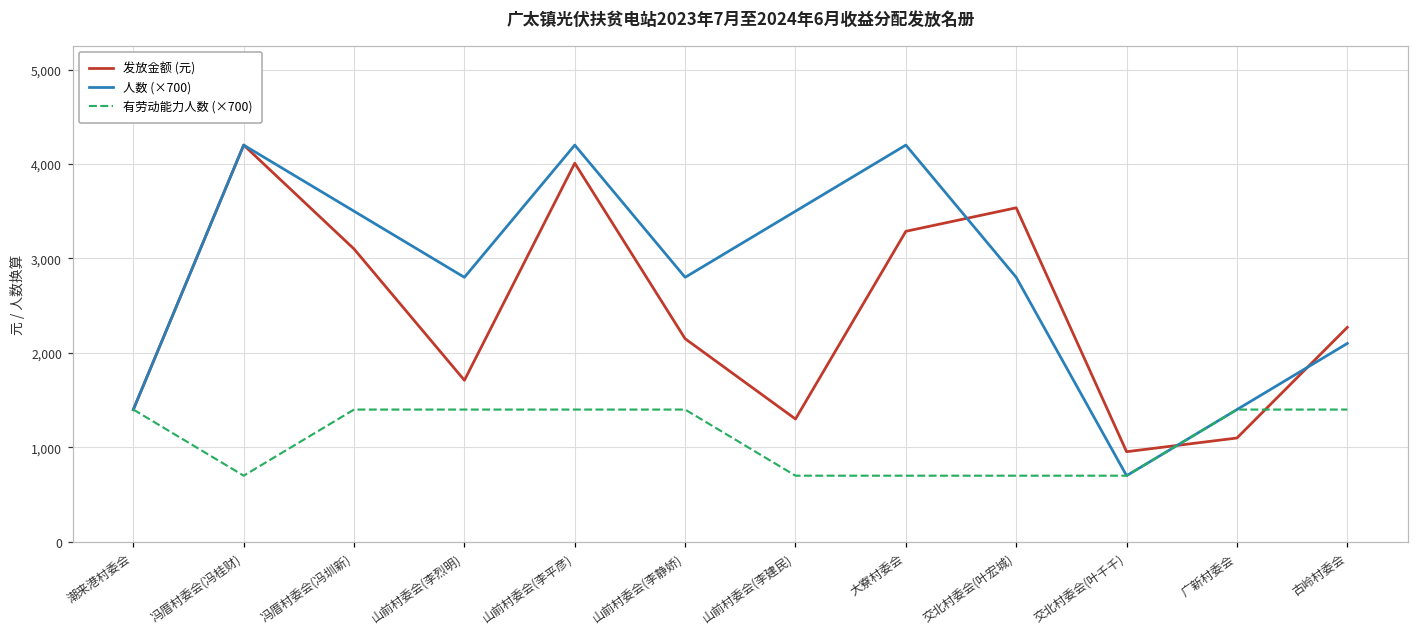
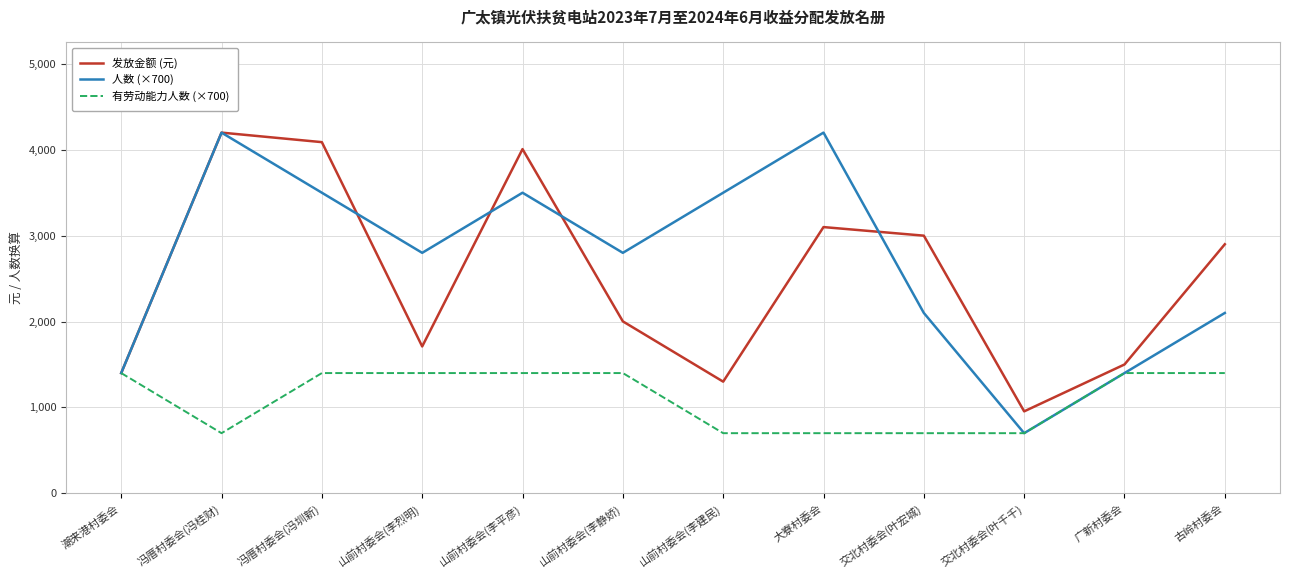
发放金额 (元), 冯厝村委会(冯圳新): 3,100 -> 4,100
人数 (×700), 山前村委会(李平彦): 4,200 -> 3,500
发放金额 (元), 山前村委会(李静娇): 2,200 -> 2,000
发放金额 (元), 大寮村委会: 3,300 -> 3,100
发放金额 (元), 交北村委会(叶宏城): 3,500 -> 3,000
人数 (×700), 交北村委会(叶宏城): 2,800 -> 2,100
发放金额 (元), 广新村委会: 1,100 -> 1,500
发放金额 (元), 古岭村委会: 2,300 -> 2,900
